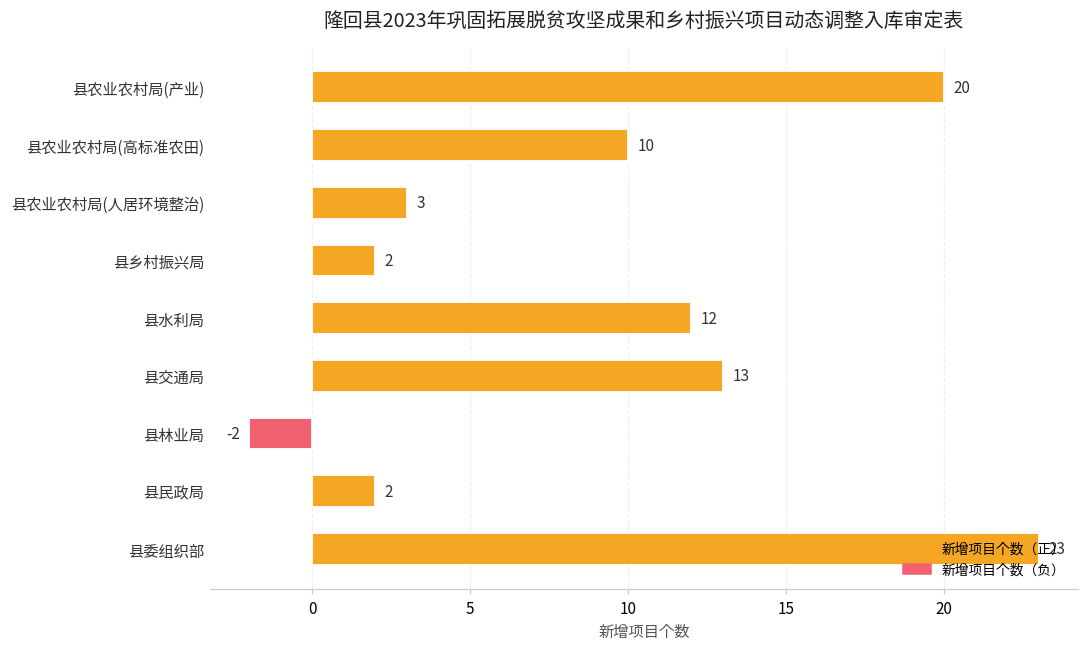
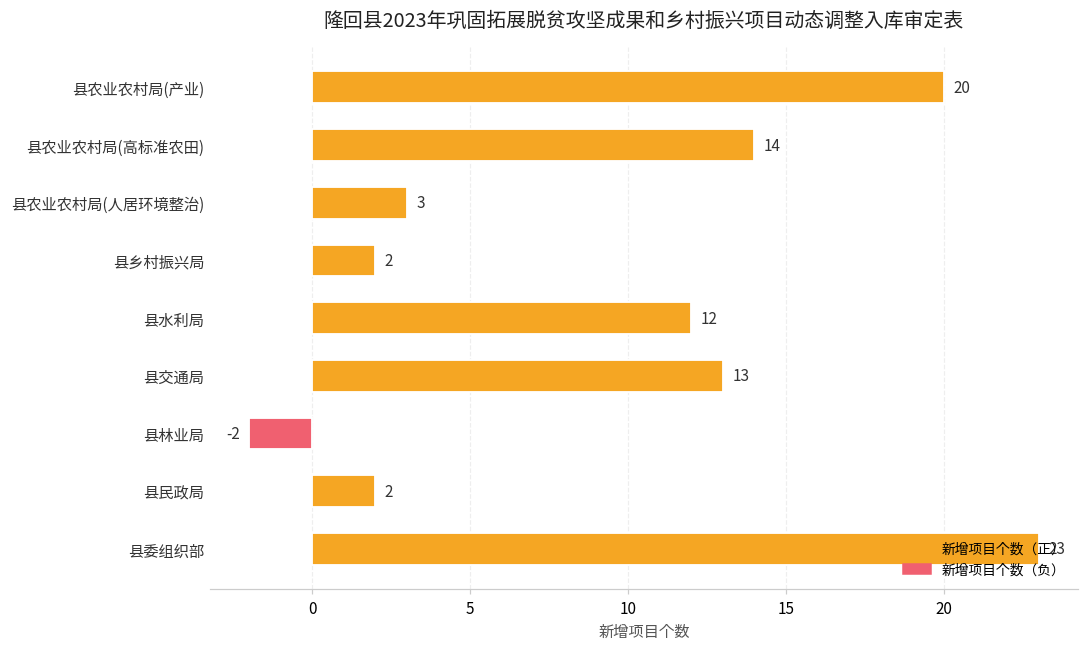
县农业农村局(高标准农田): 10 -> 14
